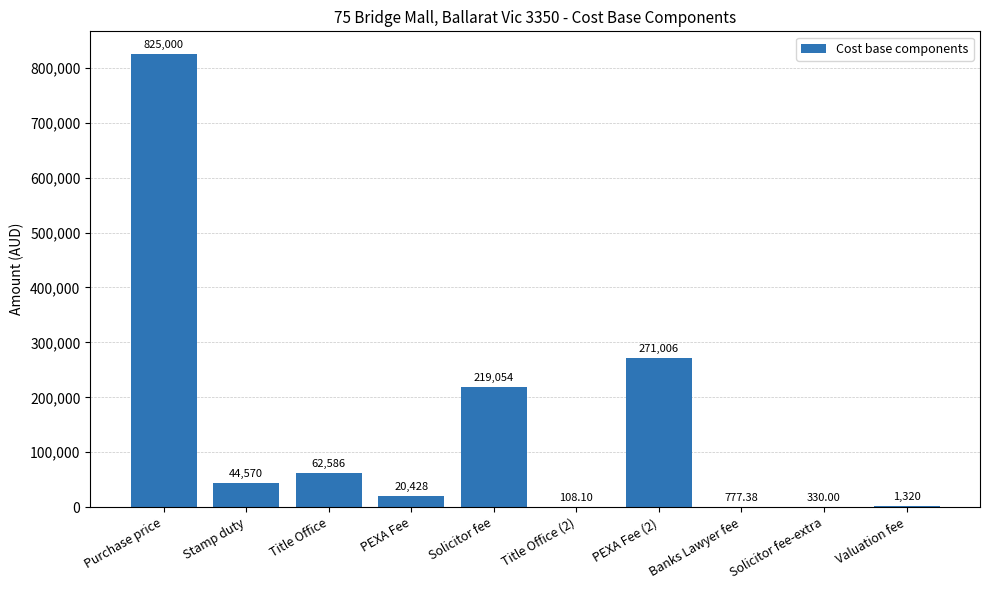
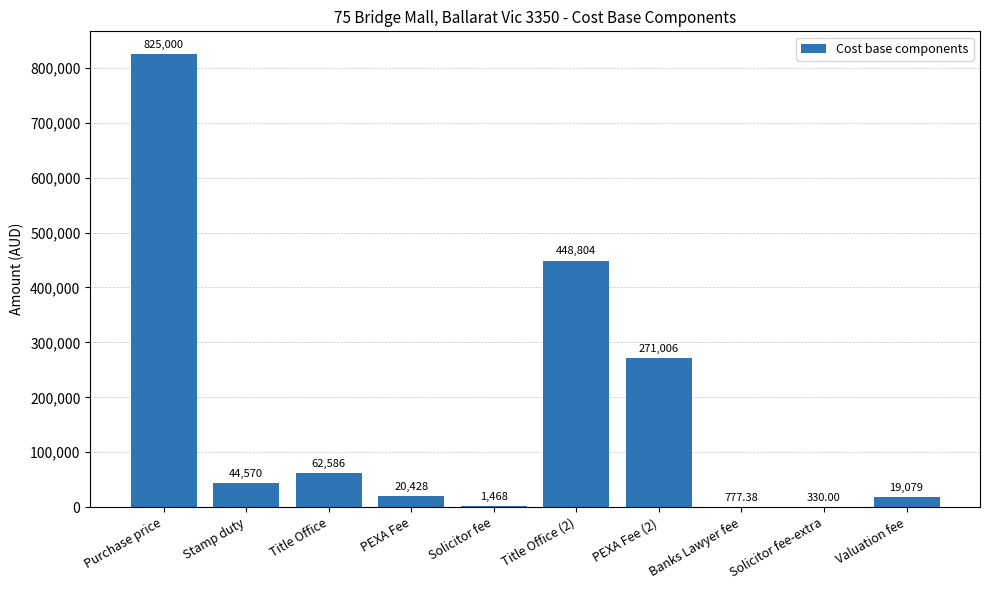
Solicitor fee: 219,054 -> 1,468
Title Office (2): 108.10 -> 448,804
Valuation fee: 1,320 -> 19,079
